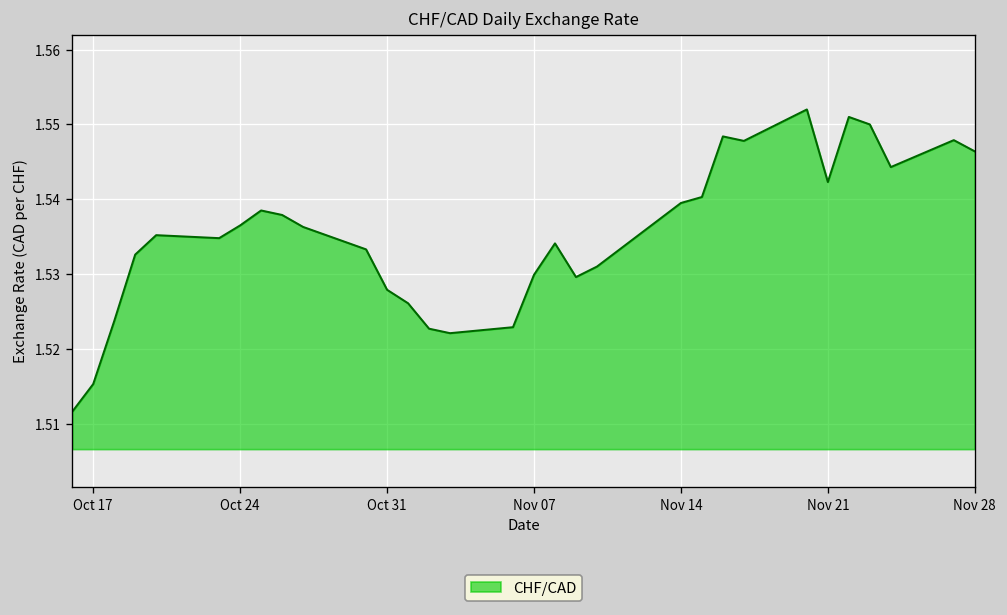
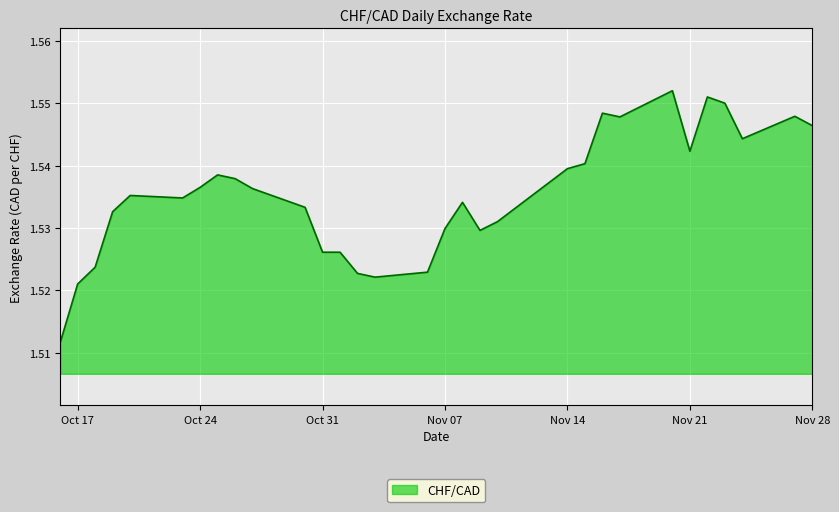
Oct 17: 1.515 -> 1.521
Oct 31: 1.528 -> 1.526
